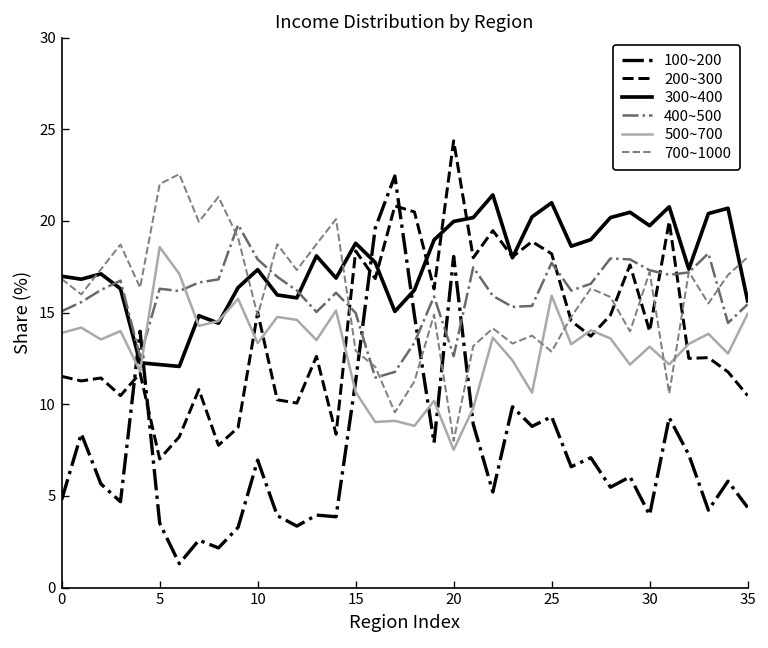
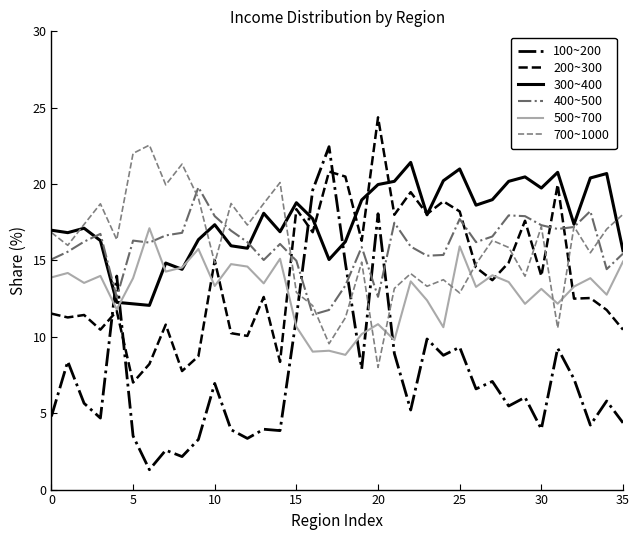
500~700, 5: 18.6 -> 13.8
500~700, 20: 7.5 -> 10.8
